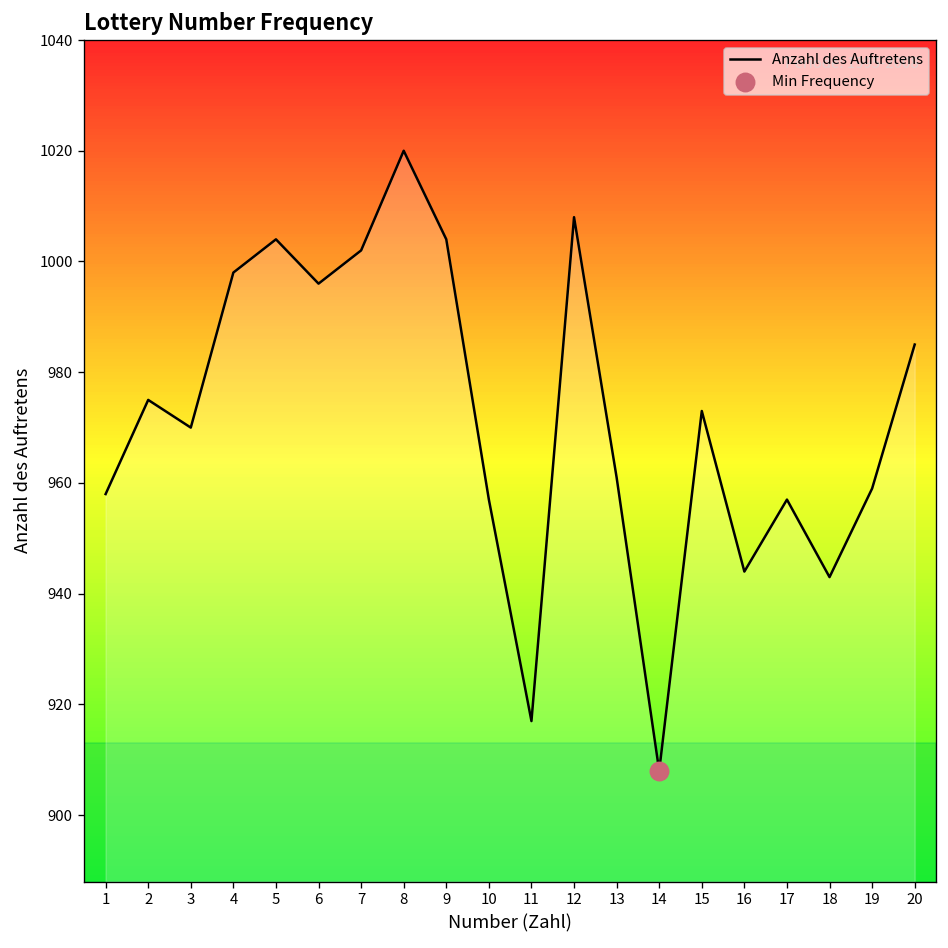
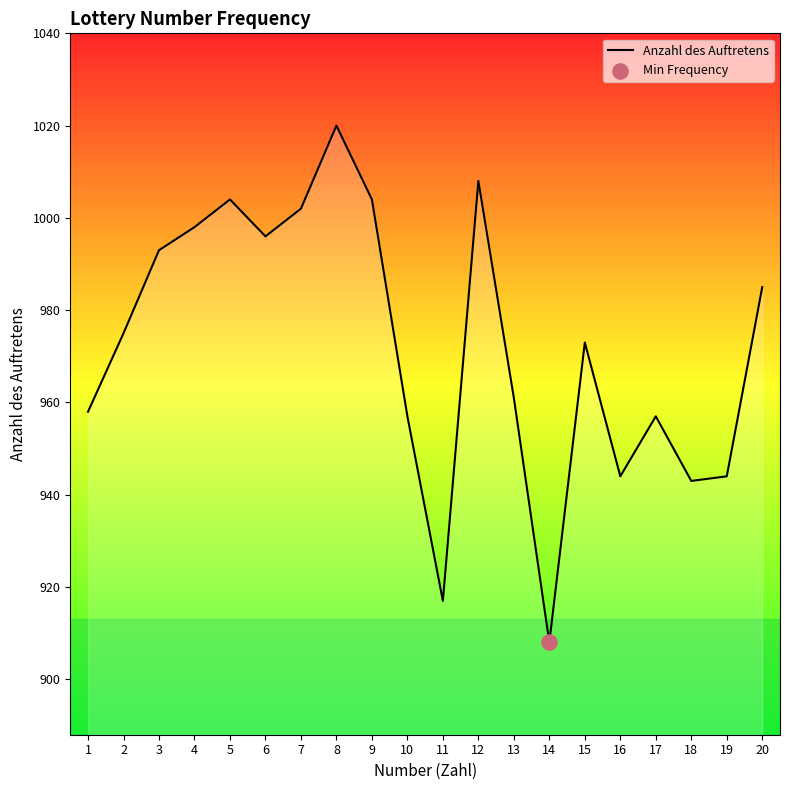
Anzahl des Auftretens, 3: 970 -> 993
Anzahl des Auftretens, 19: 959 -> 944
